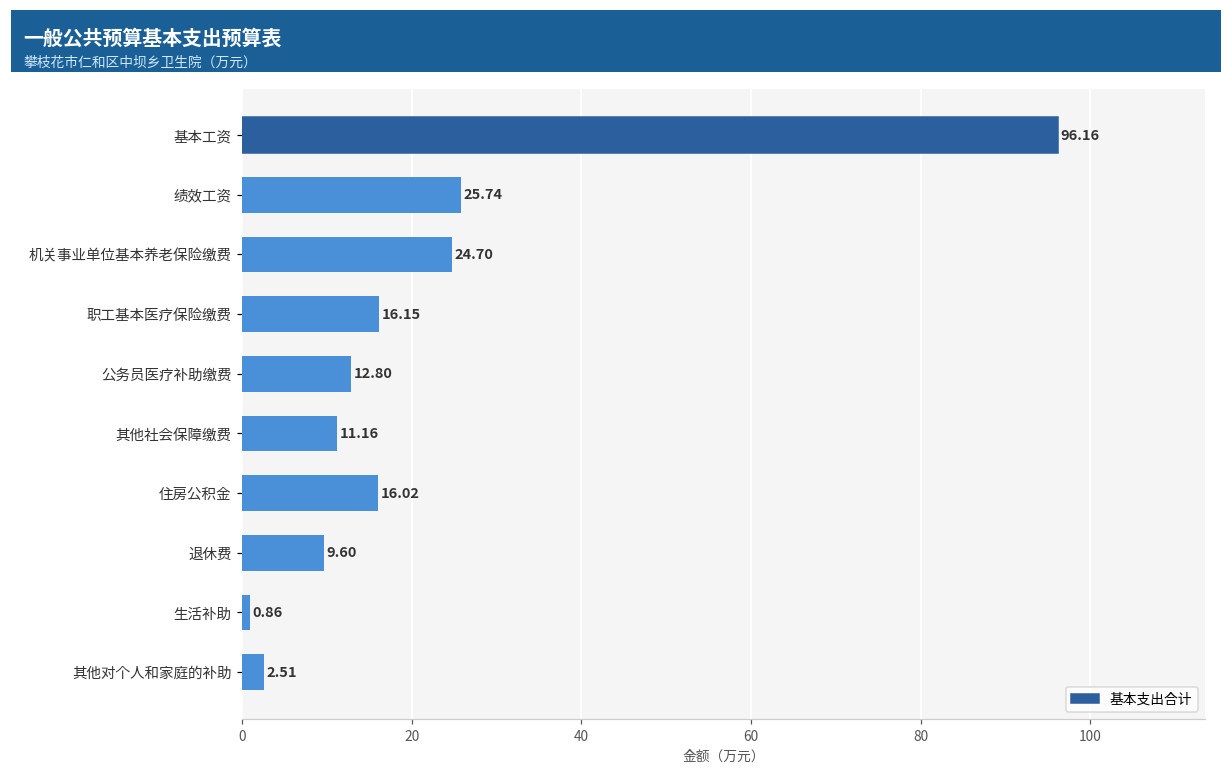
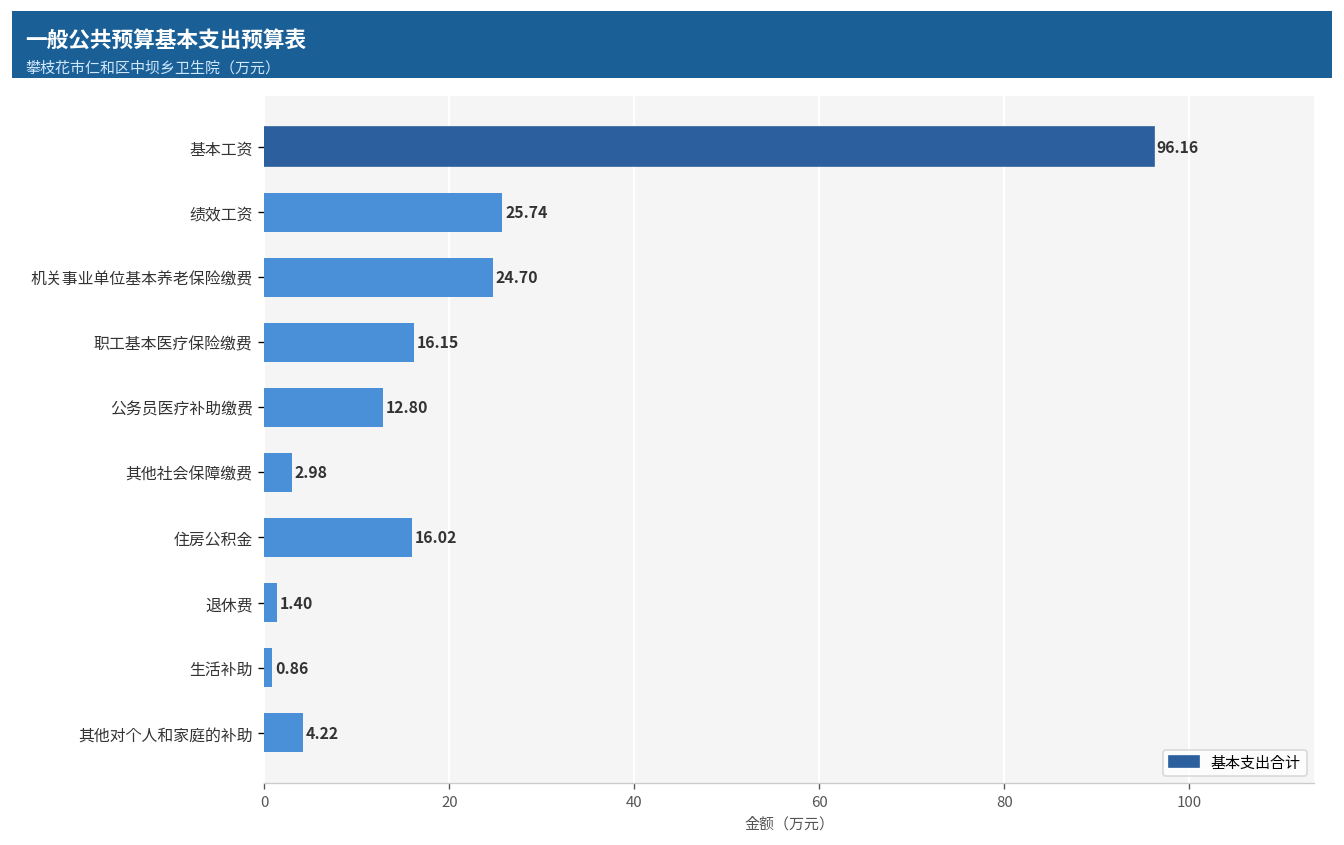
其他社会保障缴费: 11.16 -> 2.98
退休费: 9.60 -> 1.40
其他对个人和家庭的补助: 2.51 -> 4.22
